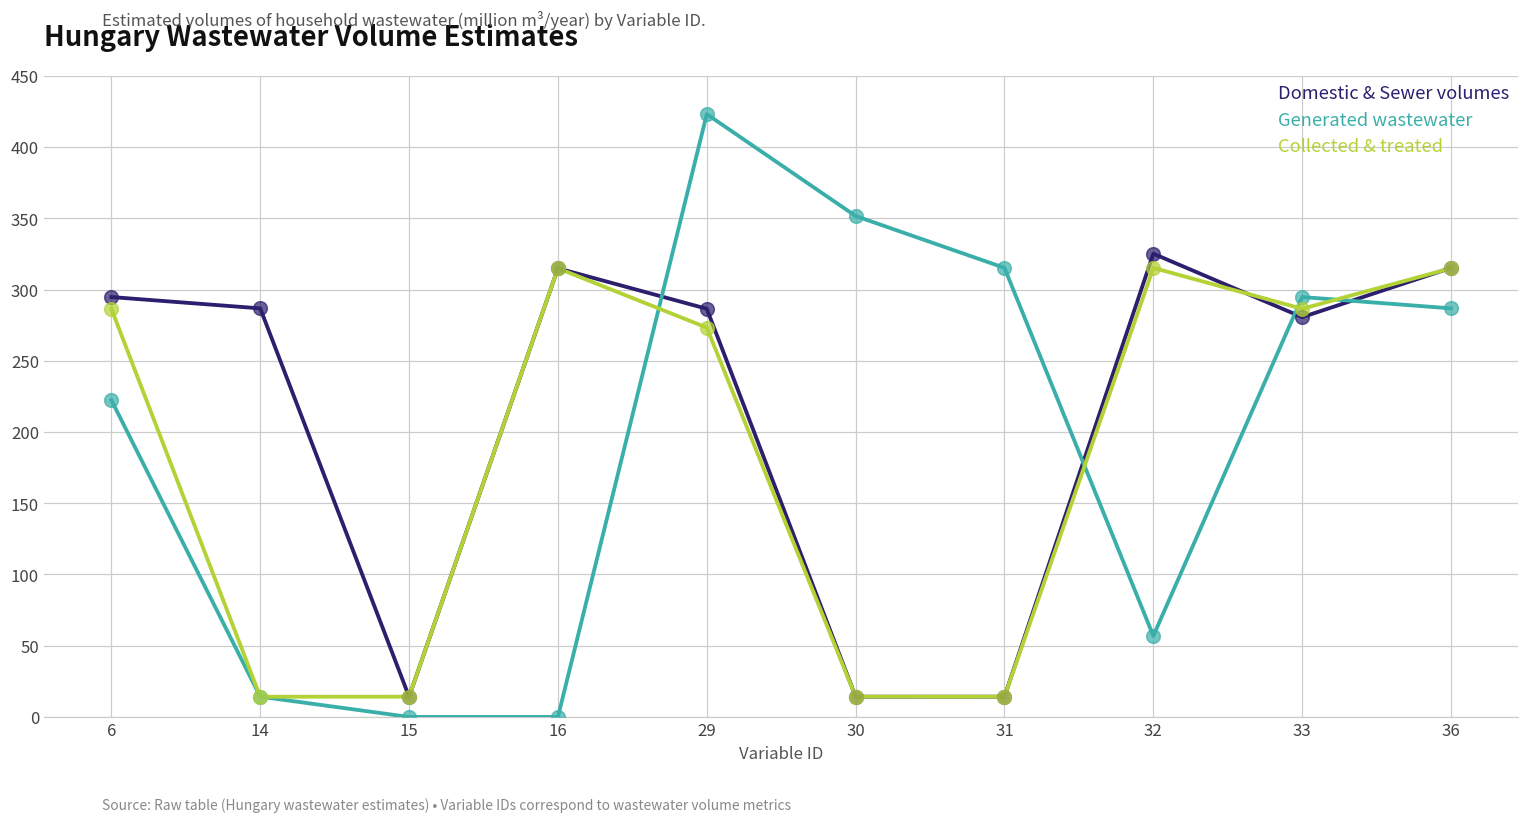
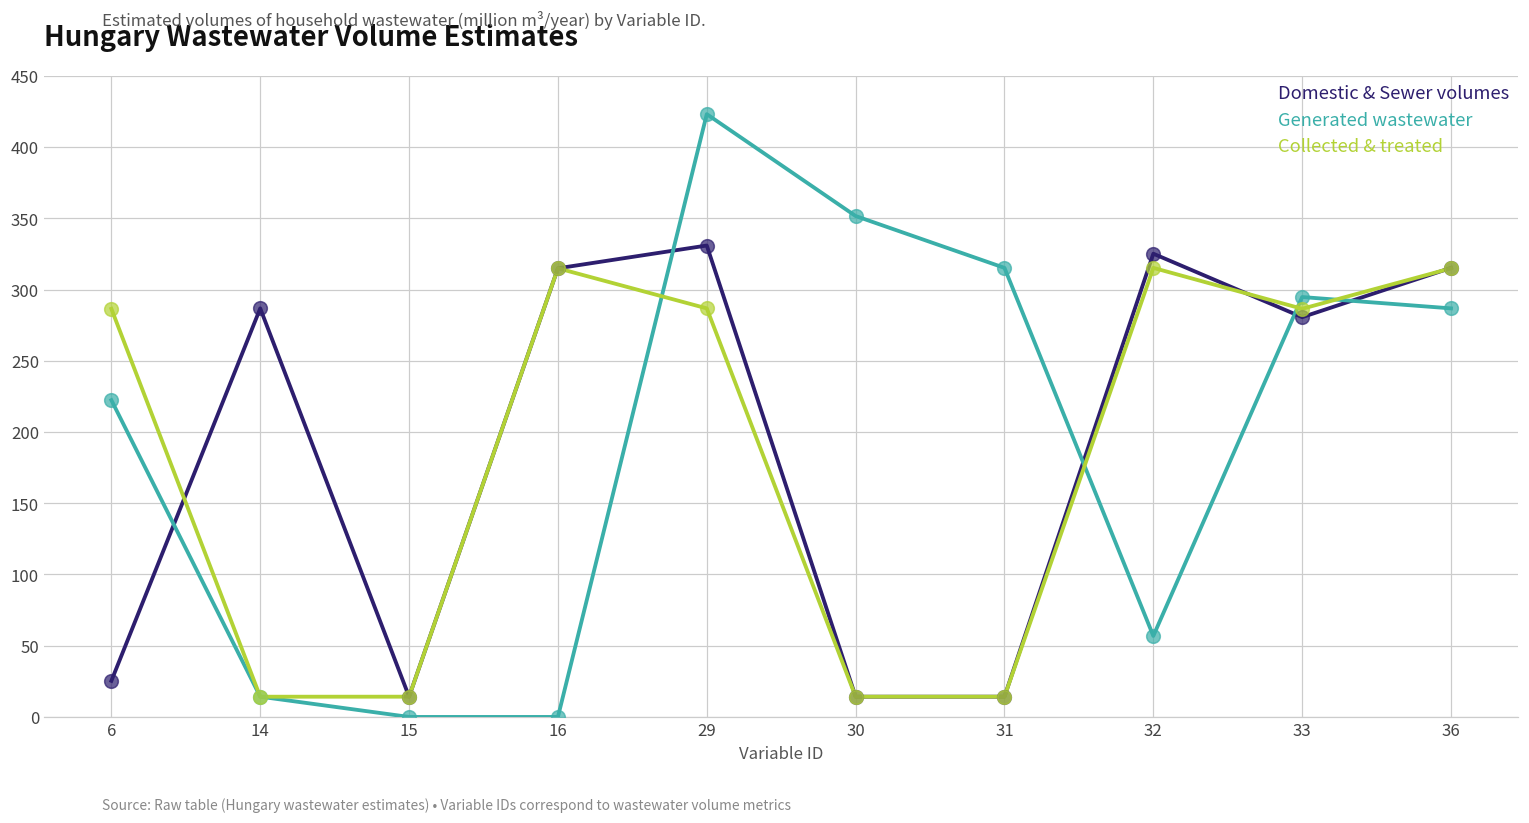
Domestic & Sewer volumes, 6: 295 -> 25
Domestic & Sewer volumes, 29: 286 -> 331
Collected & treated, 29: 273 -> 287
